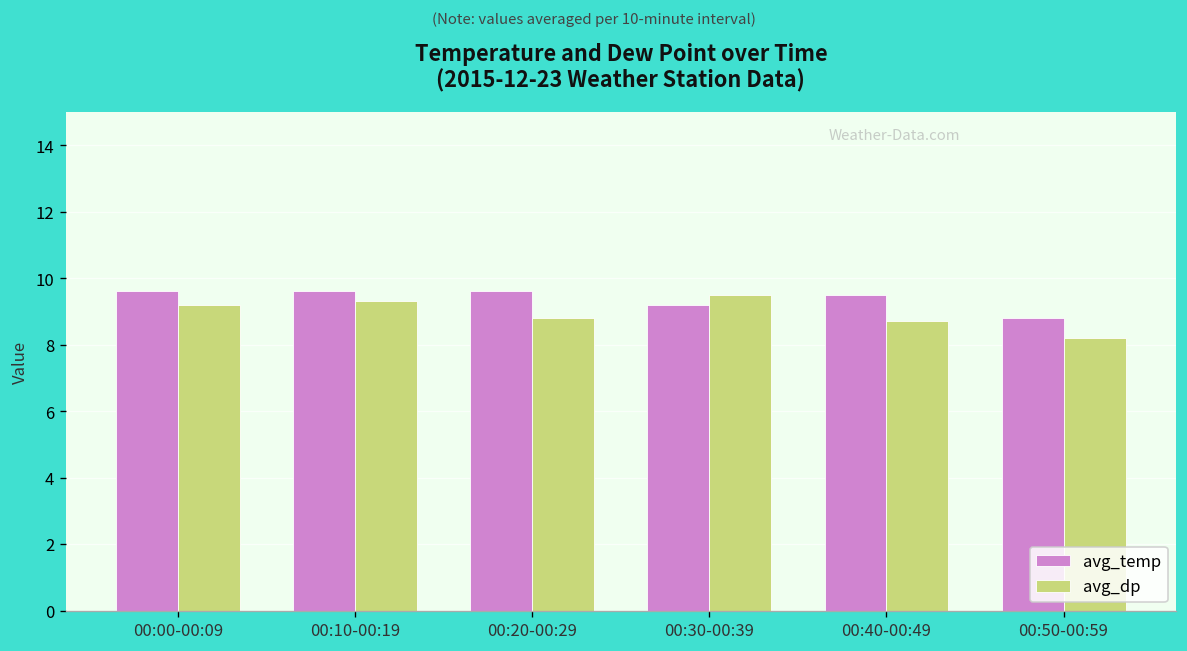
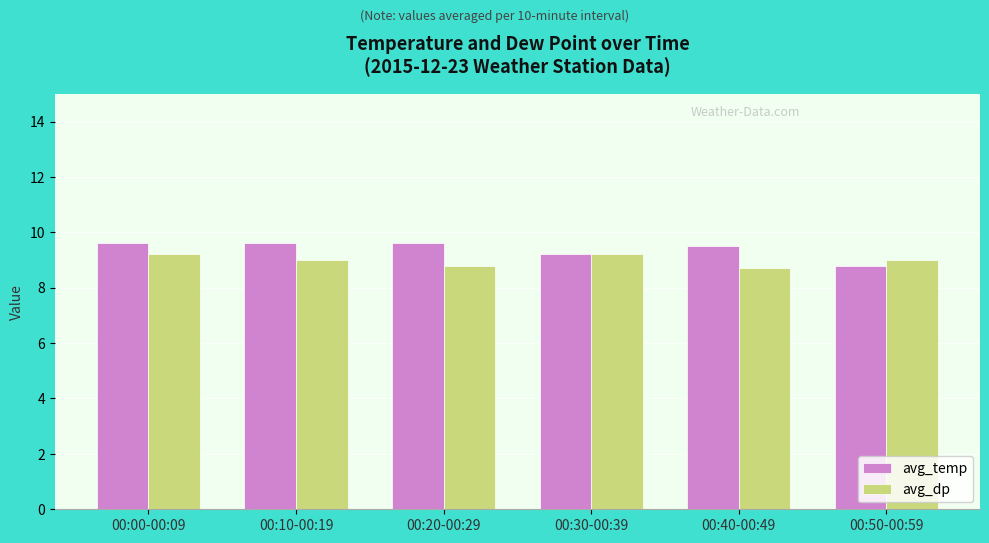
avg_dp, 00:10-00:19: 9.3 -> 9.0
avg_dp, 00:30-00:39: 9.5 -> 9.2
avg_dp, 00:50-00:59: 8.2 -> 9.0
